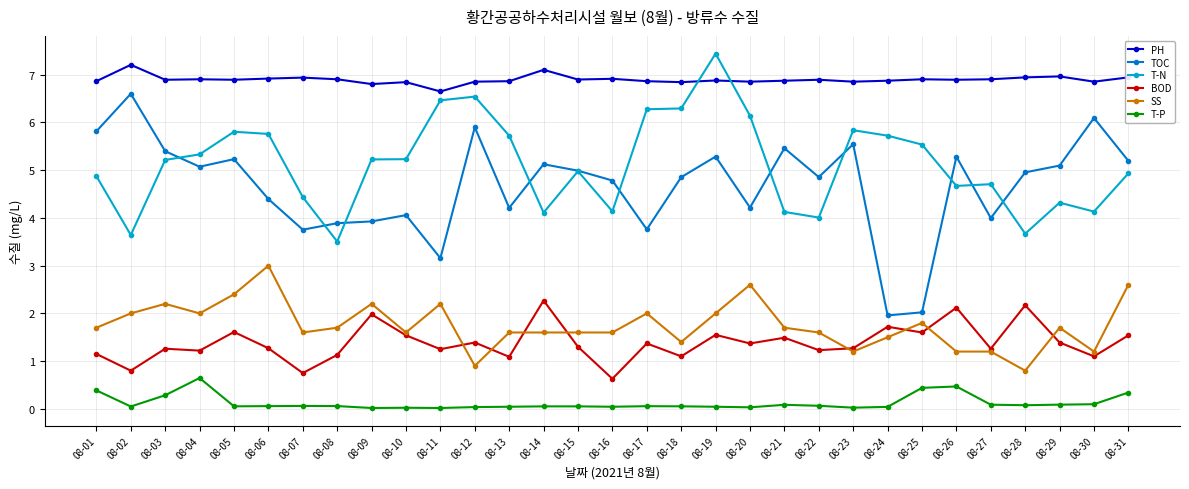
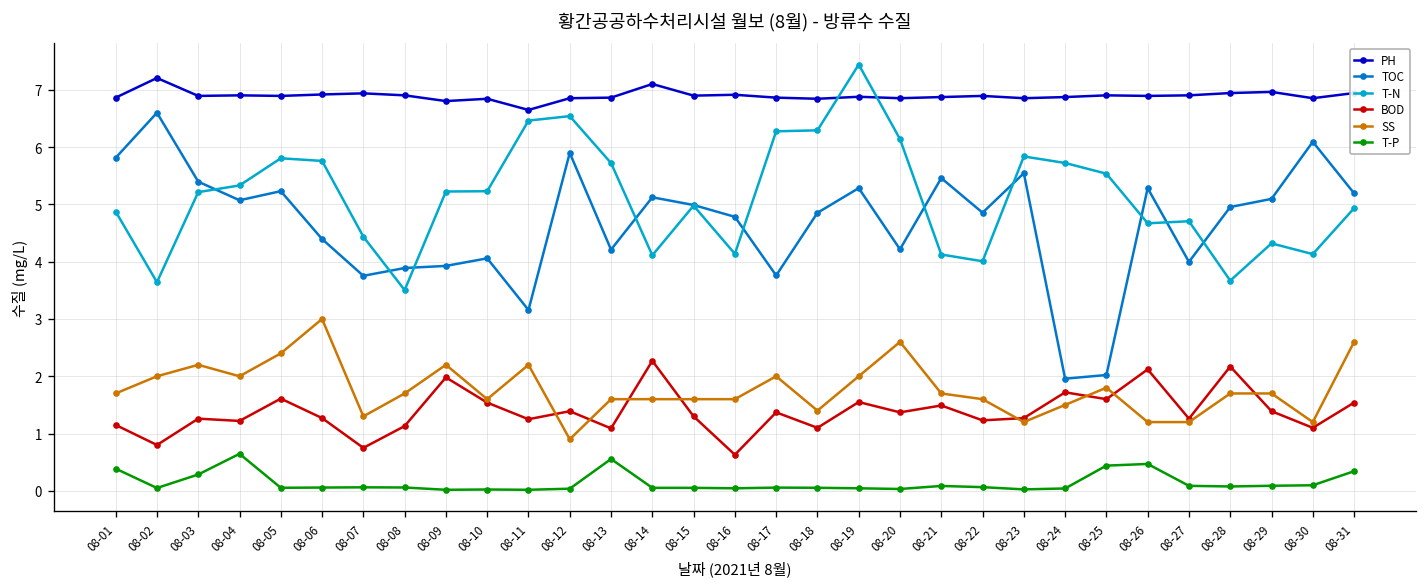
SS, 08-07: 1.6 -> 1.3
T-P, 08-13: 0.0 -> 0.6
SS, 08-28: 0.8 -> 1.7
